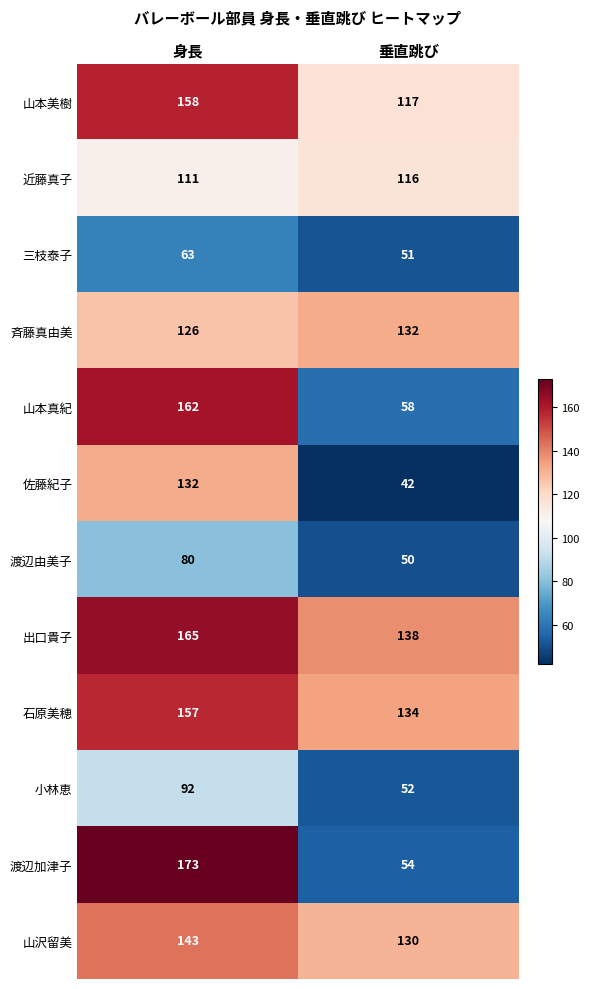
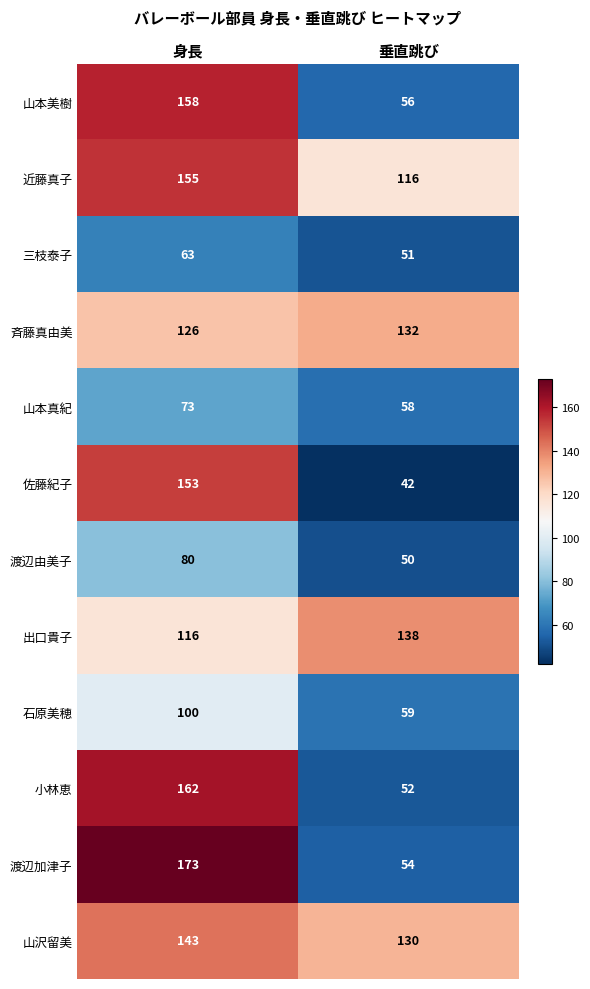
山本美樹, 垂直跳び: 117 -> 56
近藤真子, 身長: 111 -> 155
山本真紀, 身長: 162 -> 73
佐藤紀子, 身長: 132 -> 153
出口貴子, 身長: 165 -> 116
石原美穂, 身長: 157 -> 100
石原美穂, 垂直跳び: 134 -> 59
小林恵, 身長: 92 -> 162
